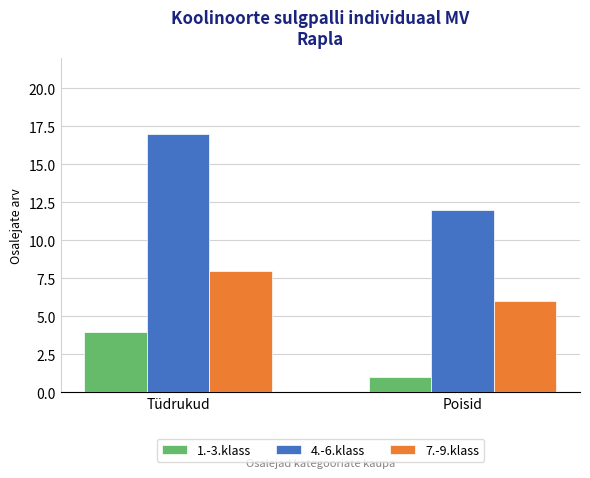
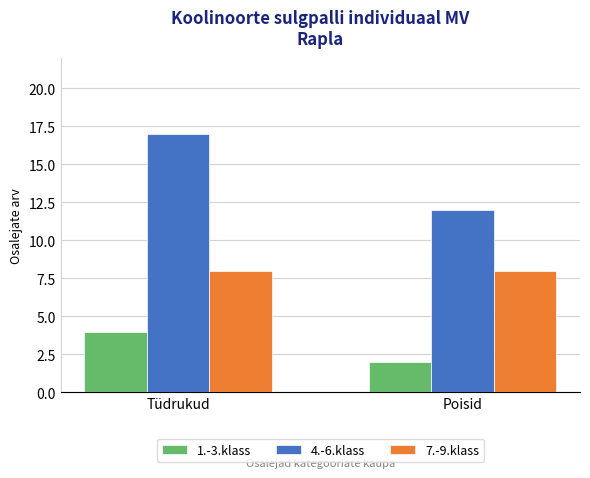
1.-3.klass, Poisid: 1 -> 2
7.-9.klass, Poisid: 6 -> 8
